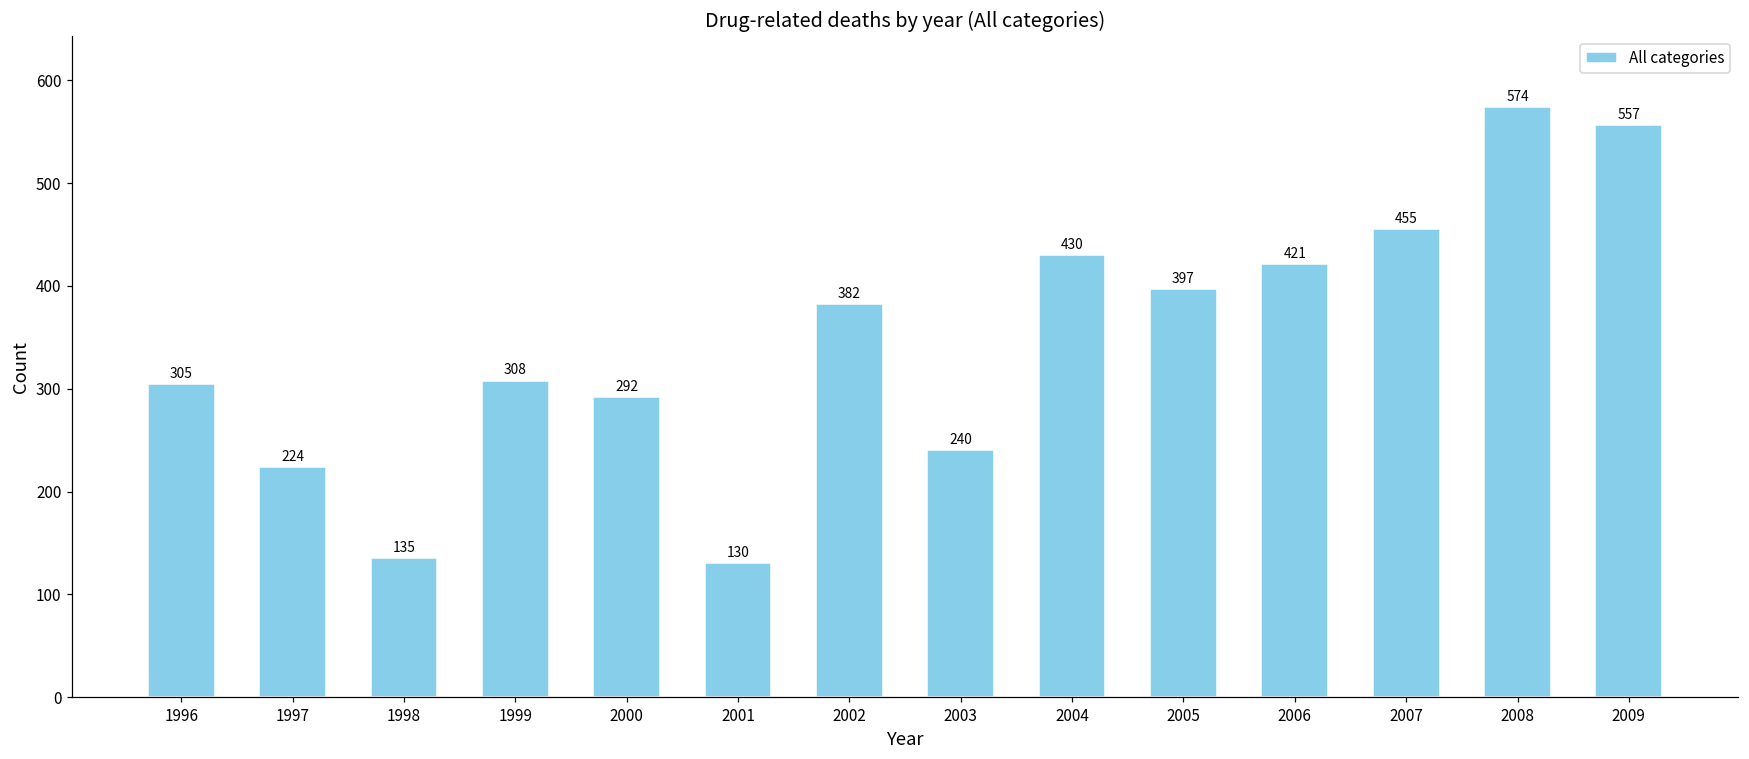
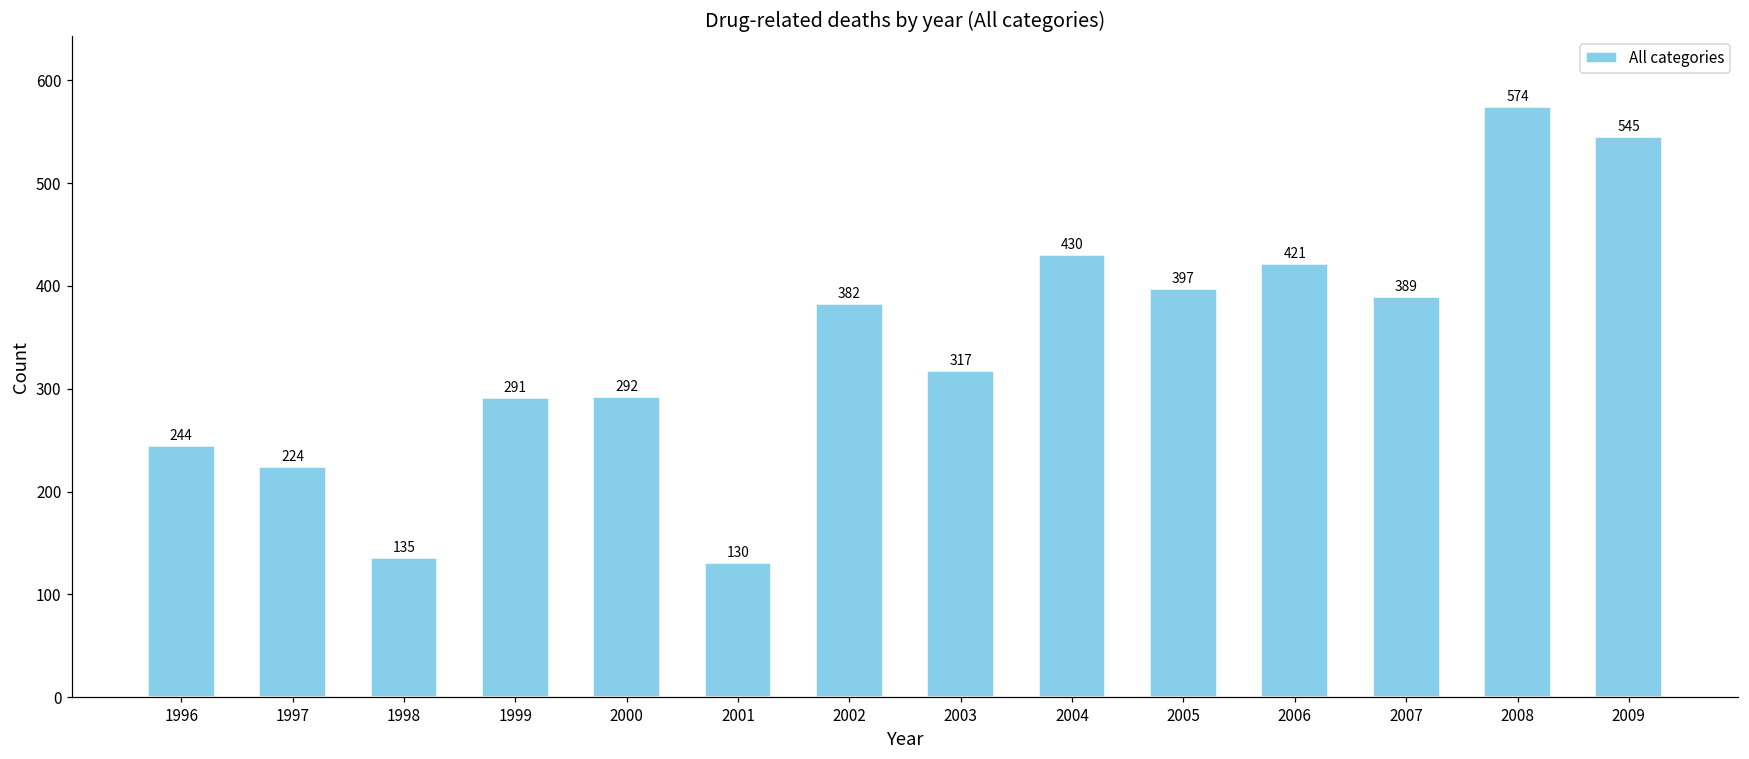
1996: 305 -> 244
1999: 308 -> 291
2003: 240 -> 317
2007: 455 -> 389
2009: 557 -> 545
